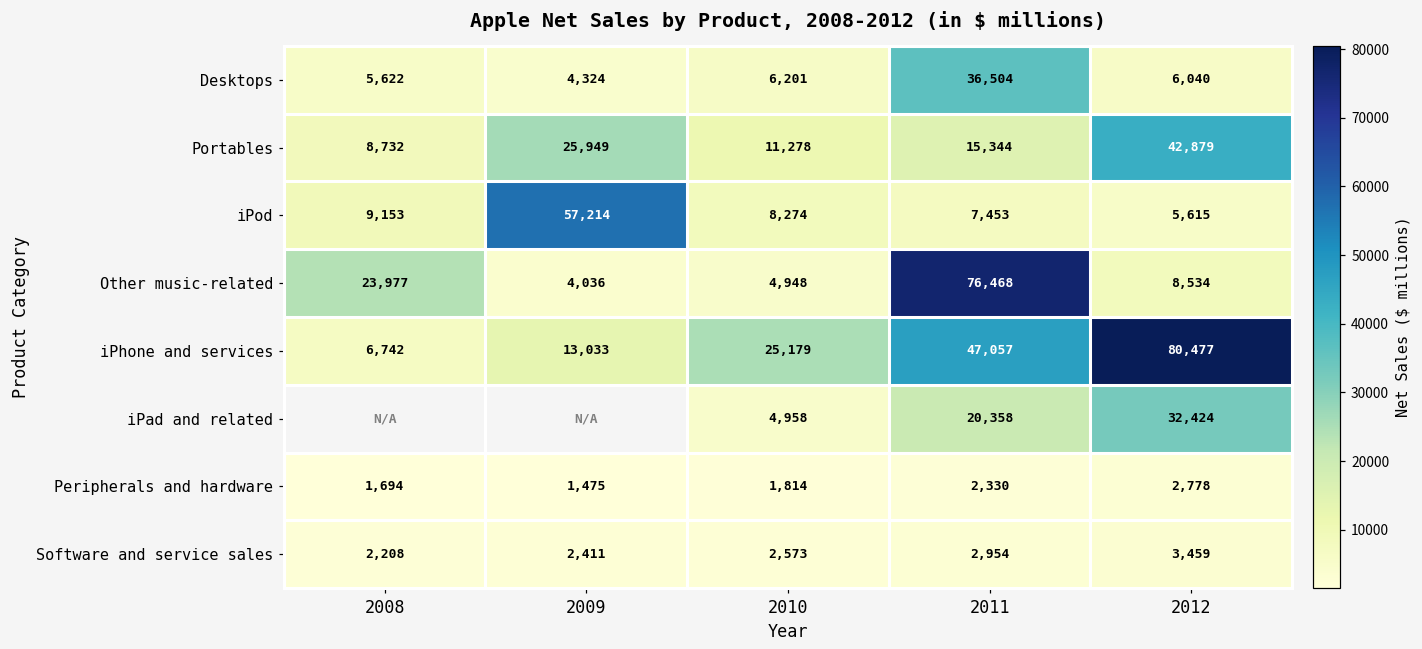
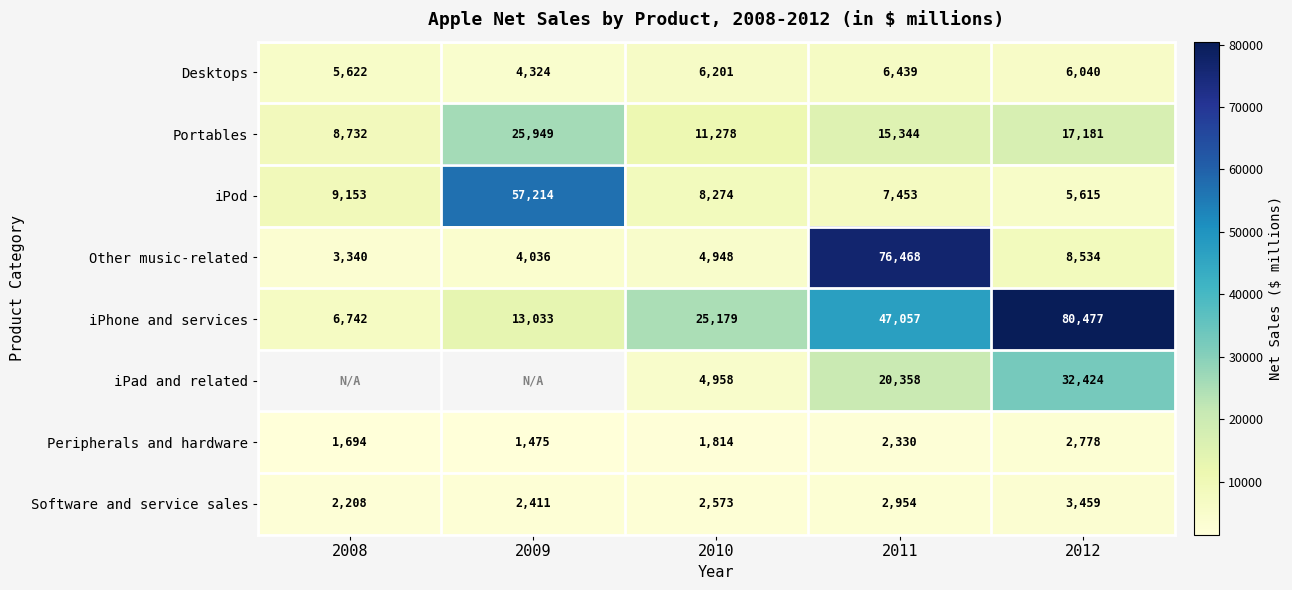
Desktops, 2011: 36,504 -> 6,439
Portables, 2012: 42,879 -> 17,181
Other music-related, 2008: 23,977 -> 3,340
